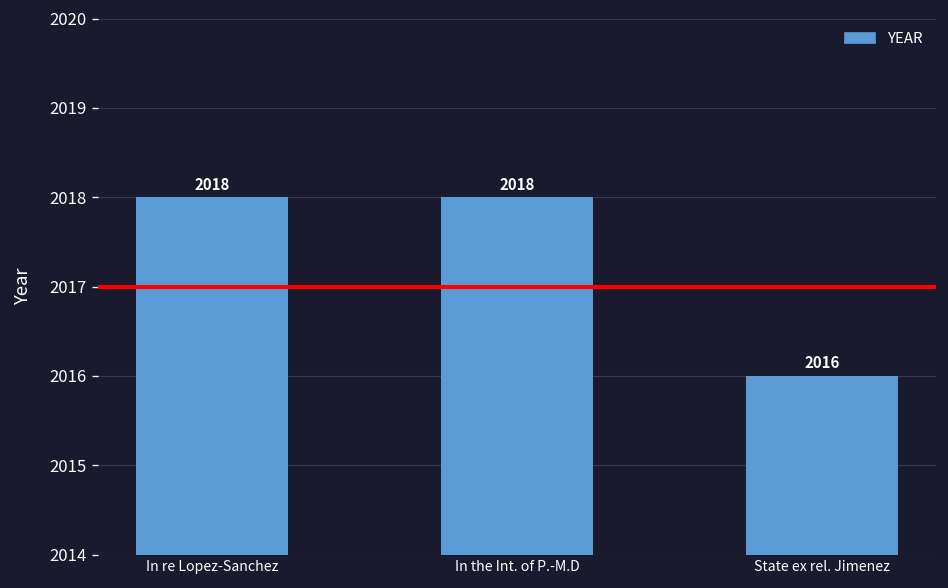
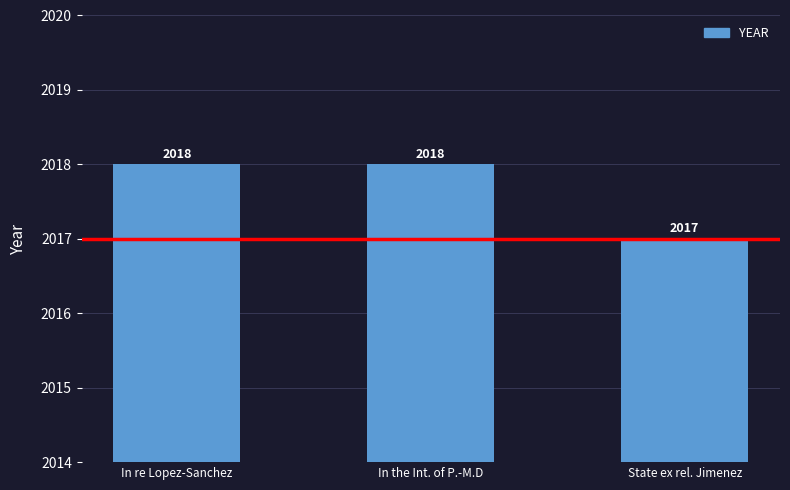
State ex rel. Jimenez: 2016 -> 2017
